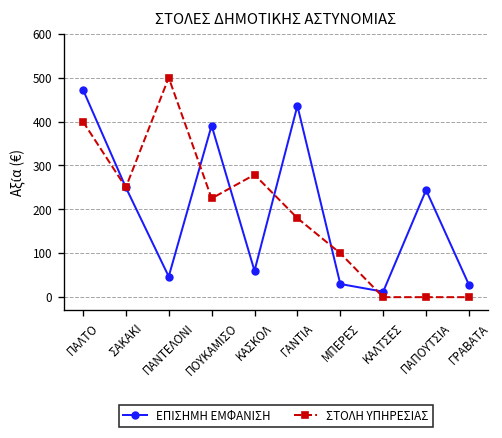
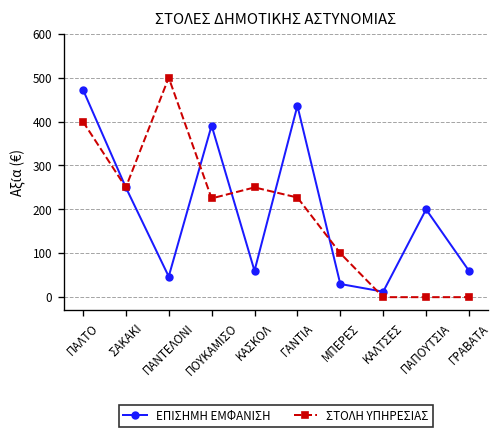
ΣΤΟΛΗ ΥΠΗΡΕΣΙΑΣ, ΚΑΣΚΟΛ: 280 -> 250
ΣΤΟΛΗ ΥΠΗΡΕΣΙΑΣ, ΓΑΝΤΙΑ: 180 -> 230
ΕΠΙΣΗΜΗ ΕΜΦΑΝΙΣΗ, ΠΑΠΟΥΤΣΙΑ: 240 -> 200
ΕΠΙΣΗΜΗ ΕΜΦΑΝΙΣΗ, ΓΡΑΒΑΤΑ: 30 -> 60
